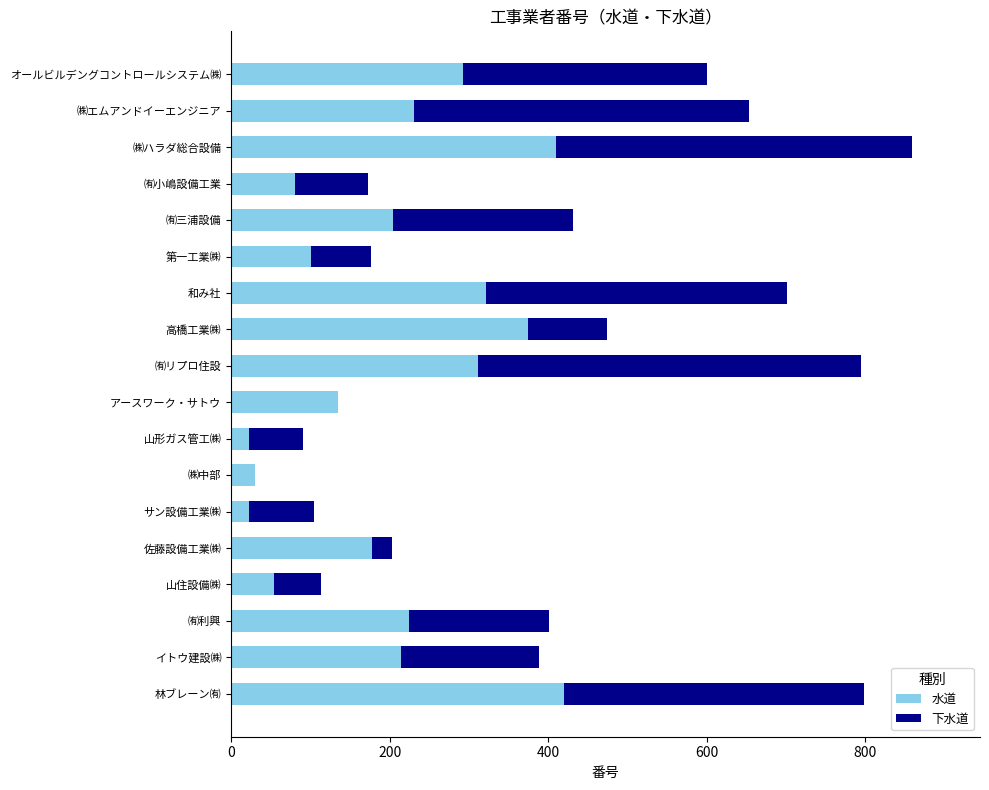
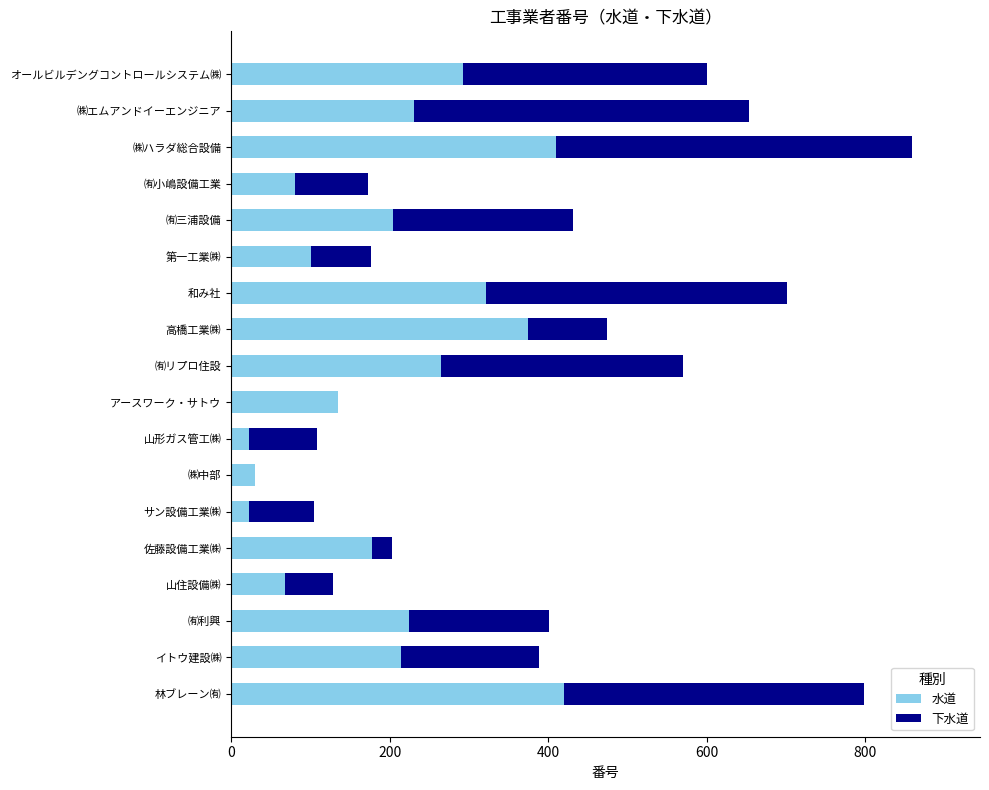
水道, ㈲リプロ住設: 310 -> 270
下水道, ㈲リプロ住設: 480 -> 310
下水道, 山形ガス管工㈱: 70 -> 90
水道, 山住設備㈱: 50 -> 70
